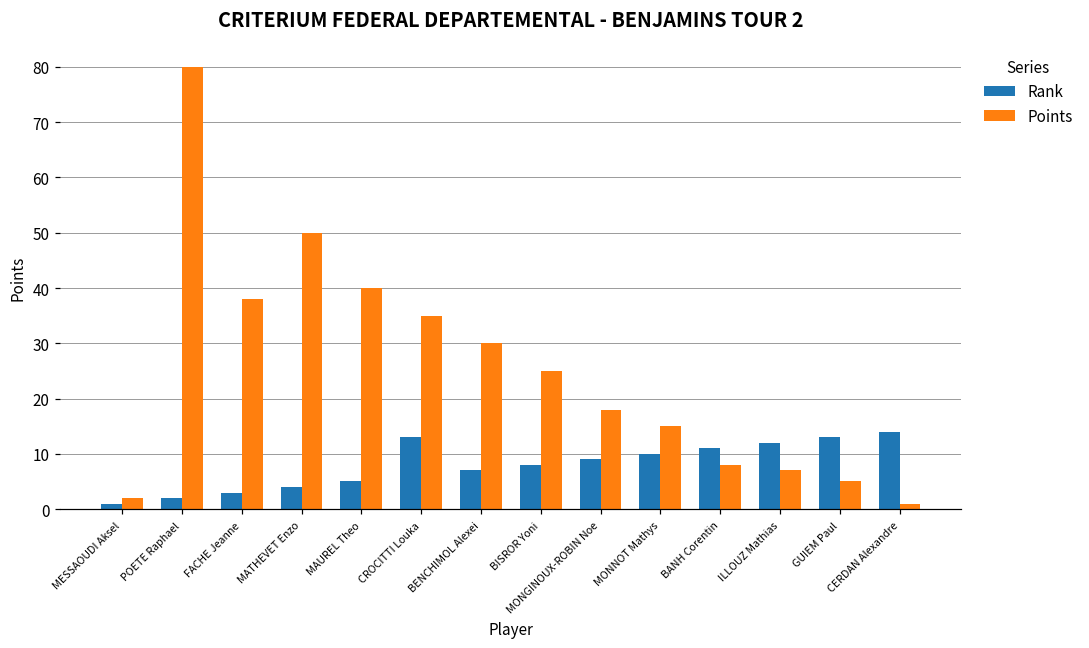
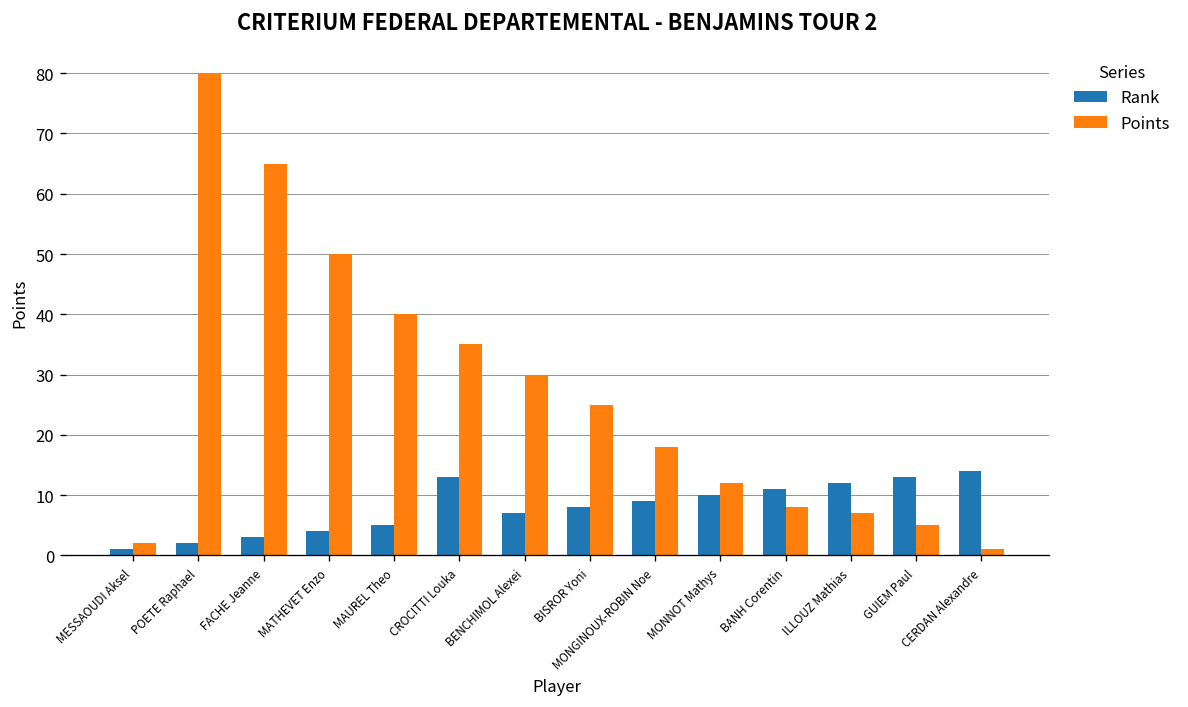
Points, FACHE Jeanne: 38 -> 65
Points, MONNOT Mathys: 15 -> 12
